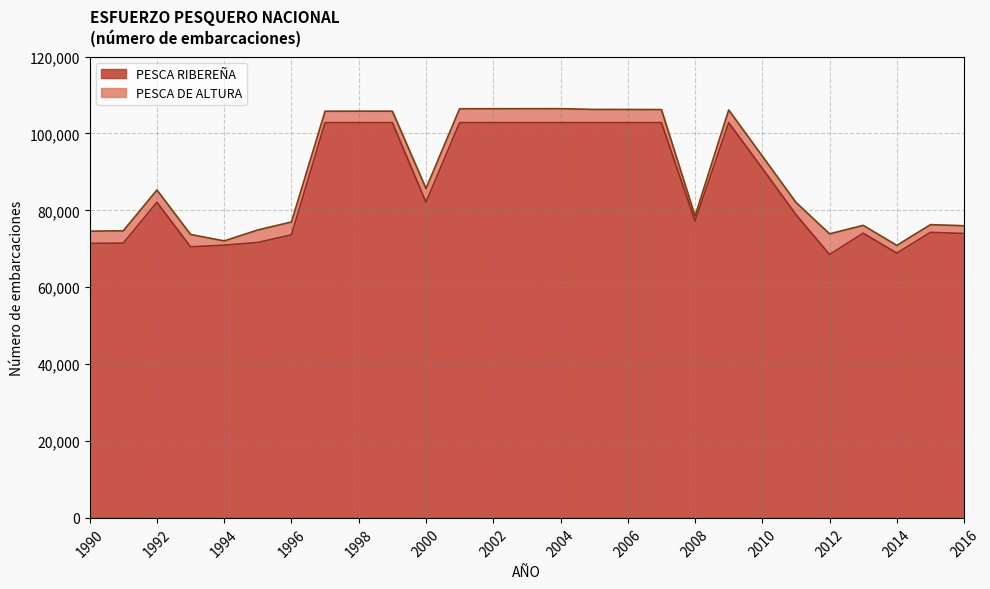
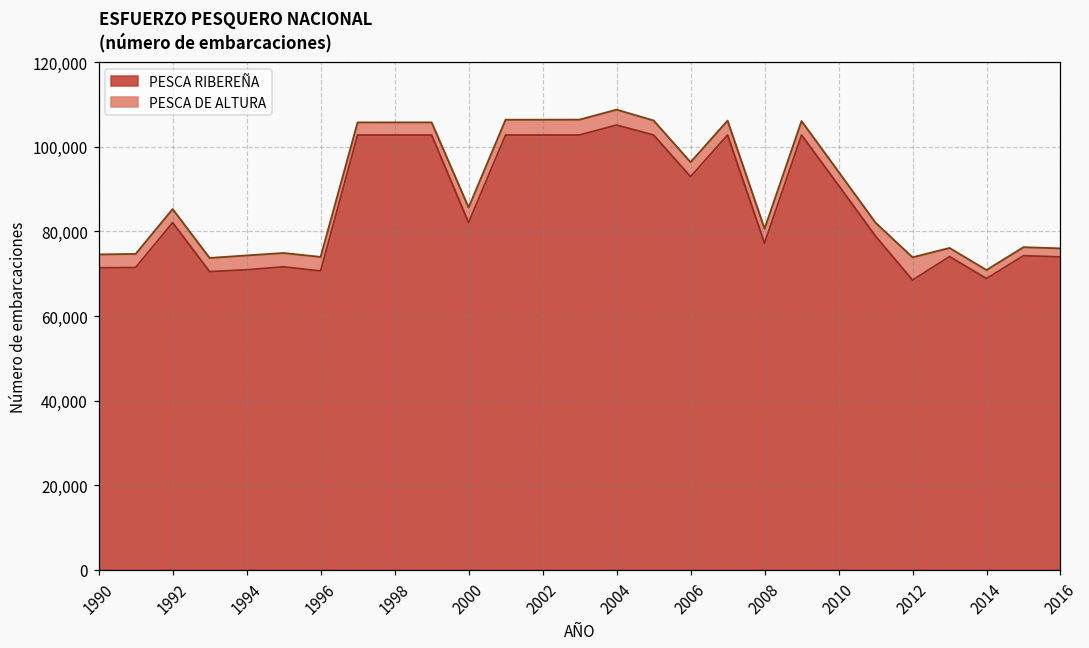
PESCA DE ALTURA, 1994: 1,000 -> 3,000
PESCA RIBEREÑA, 1996: 74,000 -> 71,000
PESCA RIBEREÑA, 2004: 103,000 -> 105,000
PESCA RIBEREÑA, 2006: 103,000 -> 93,000
PESCA DE ALTURA, 2008: 1,000 -> 3,000
